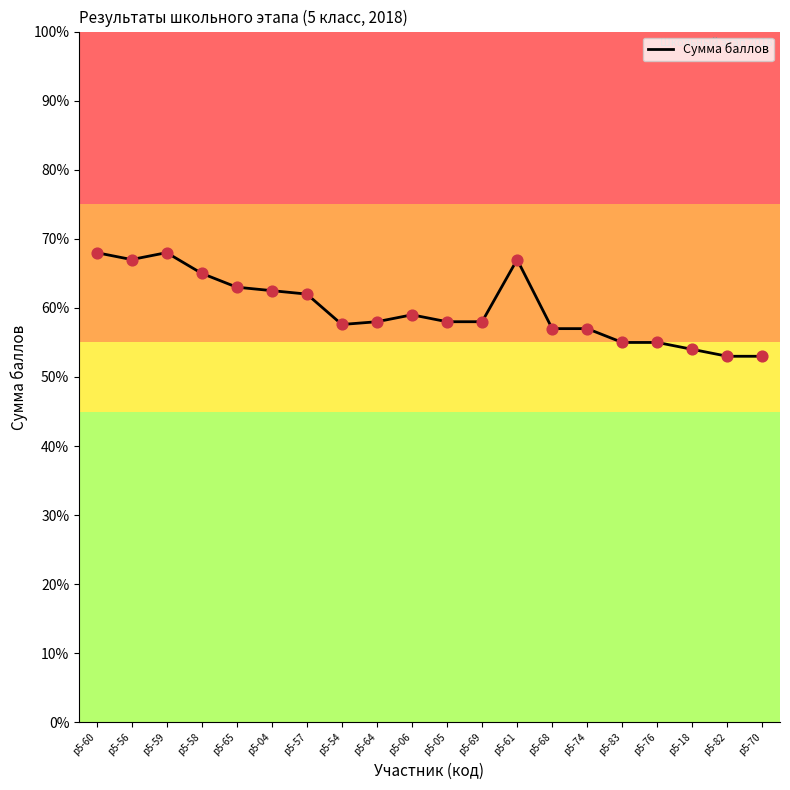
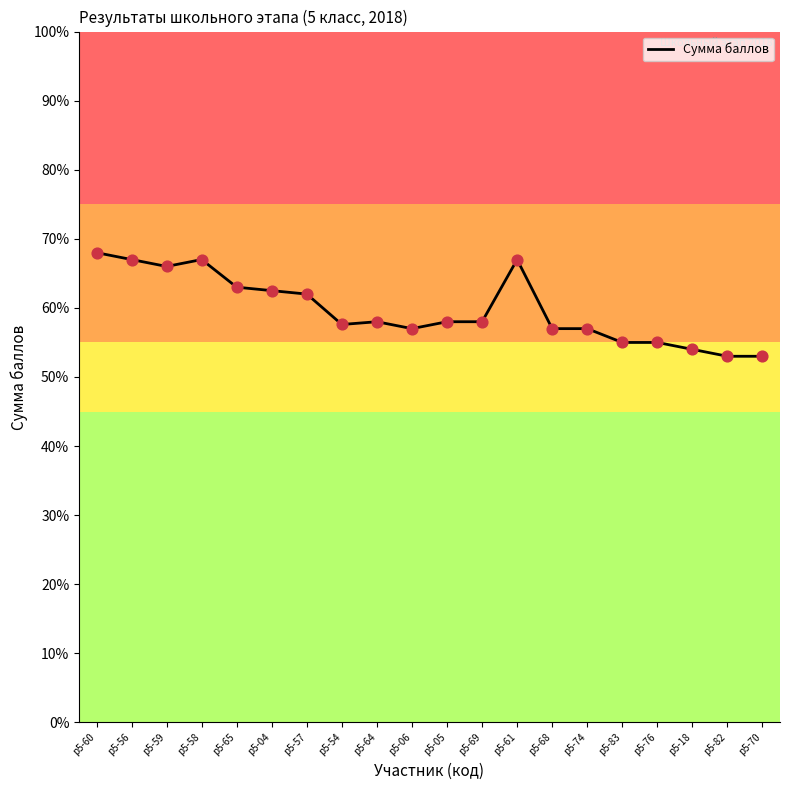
р5-59: 68% -> 66%
р5-58: 65% -> 67%
р5-06: 59% -> 57%
